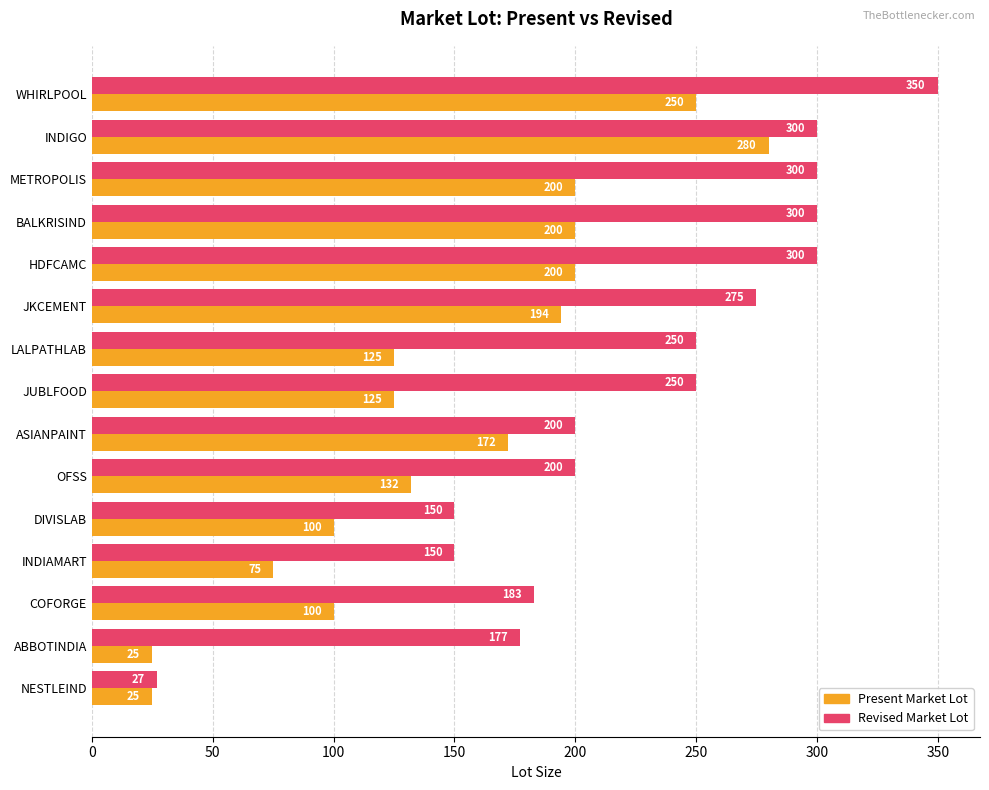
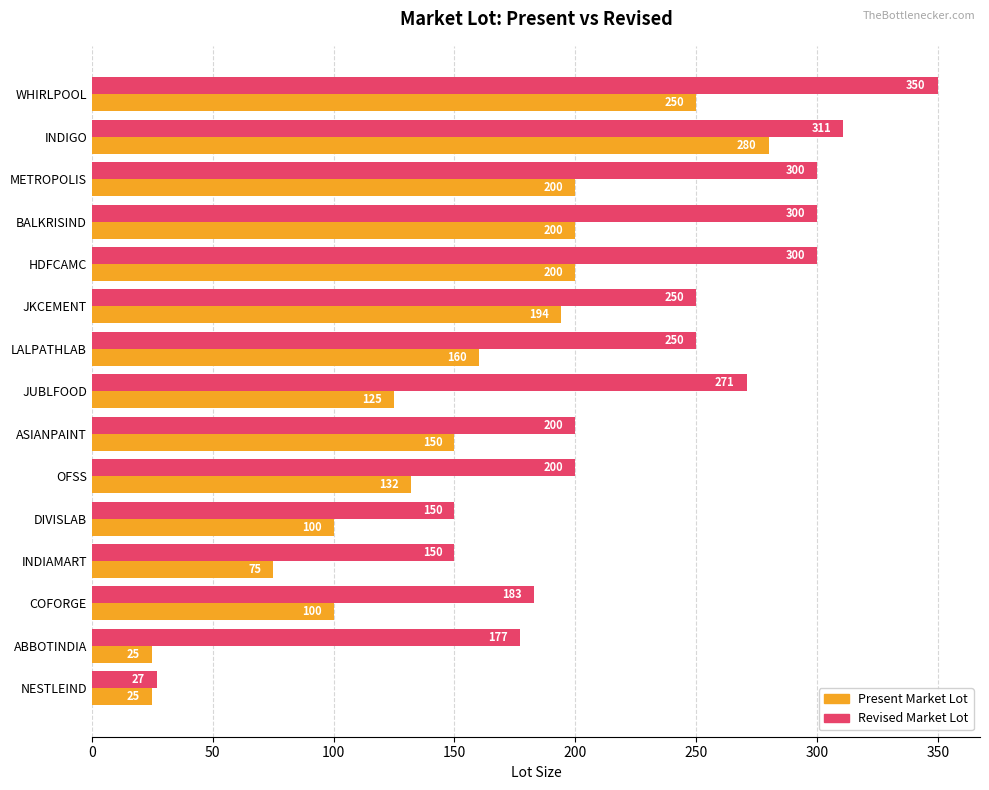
Revised Market Lot, INDIGO: 300 -> 311
Revised Market Lot, JKCEMENT: 275 -> 250
Present Market Lot, LALPATHLAB: 125 -> 160
Revised Market Lot, JUBLFOOD: 250 -> 271
Present Market Lot, ASIANPAINT: 172 -> 150
